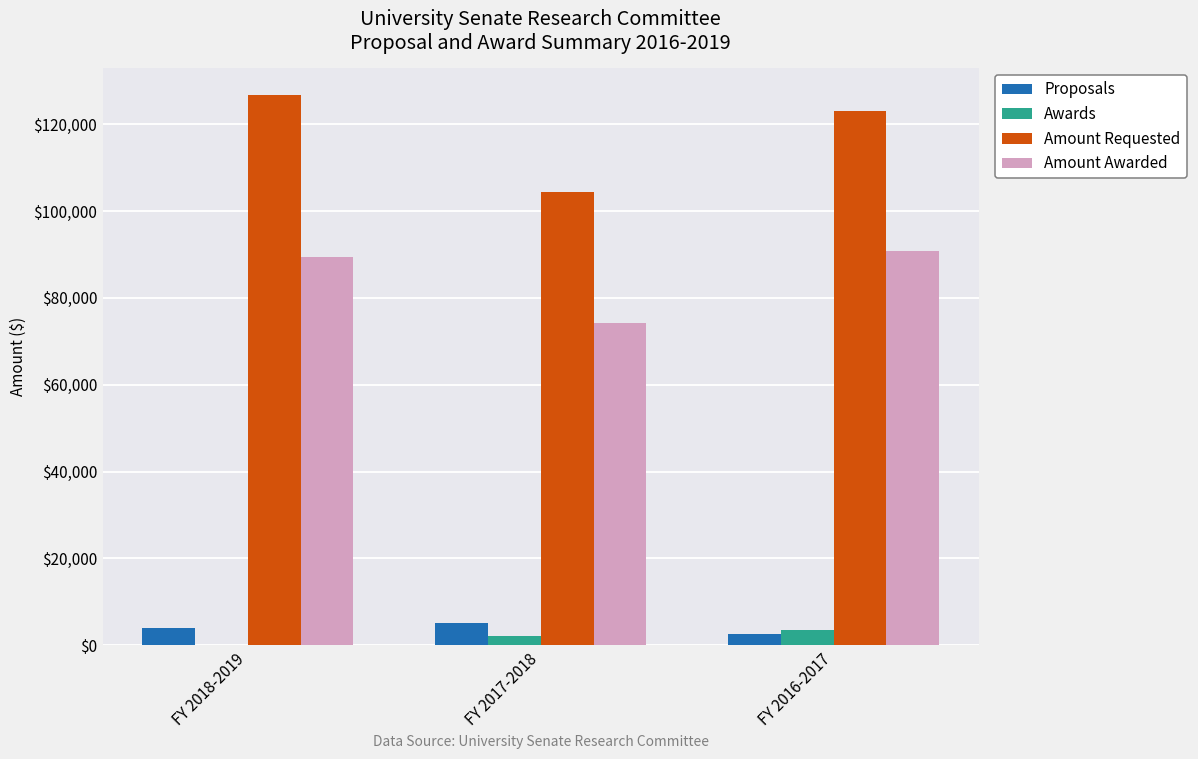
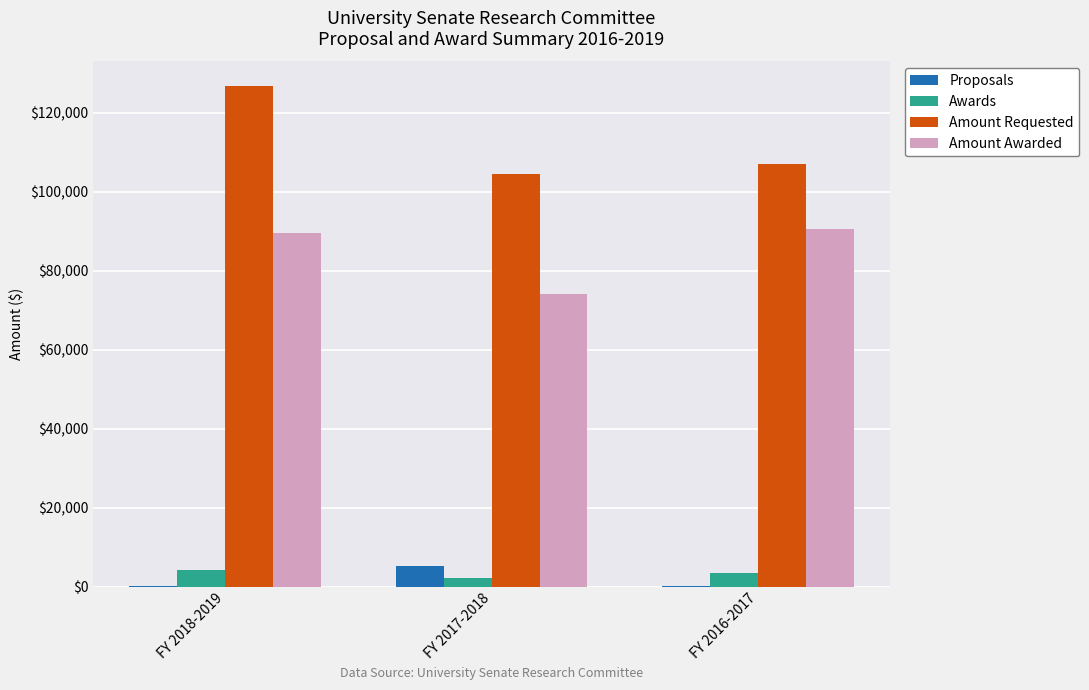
Proposals, FY 2018-2019: $4,000 -> $0
Awards, FY 2018-2019: $0 -> $4,000
Proposals, FY 2016-2017: $3,000 -> $0
Amount Requested, FY 2016-2017: $123,000 -> $107,000
